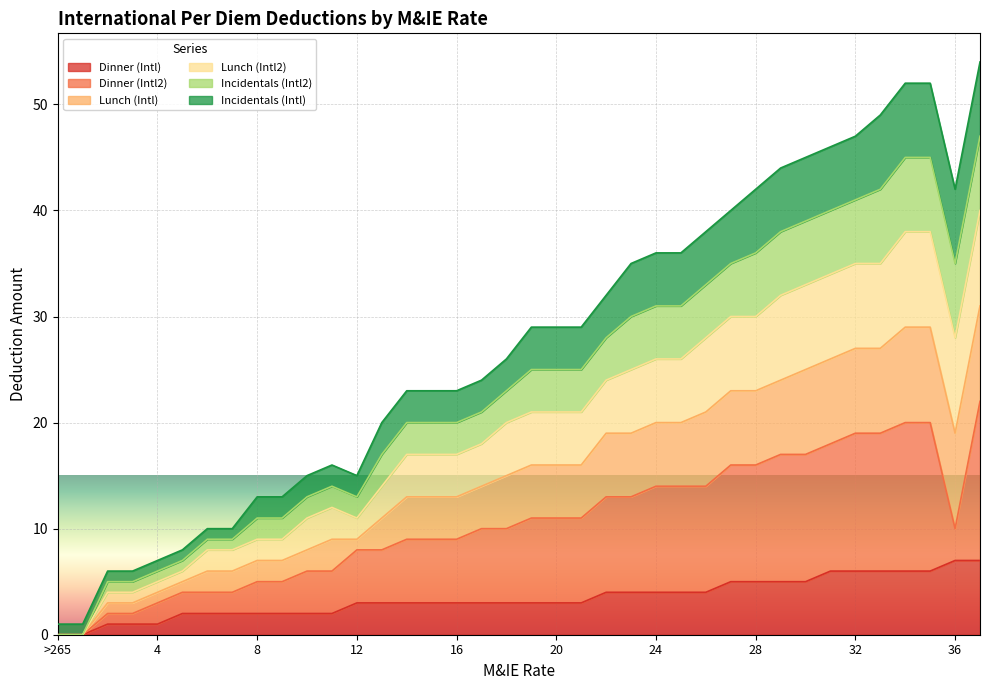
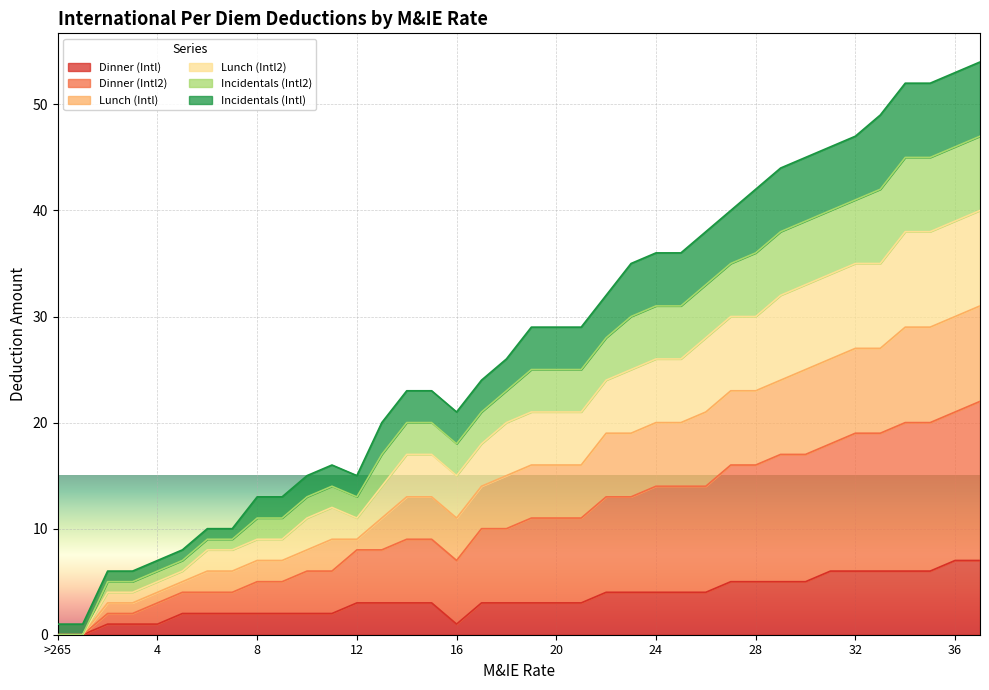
Dinner (Intl), 16: 3 -> 1
Dinner (Intl2), 36: 3 -> 14
